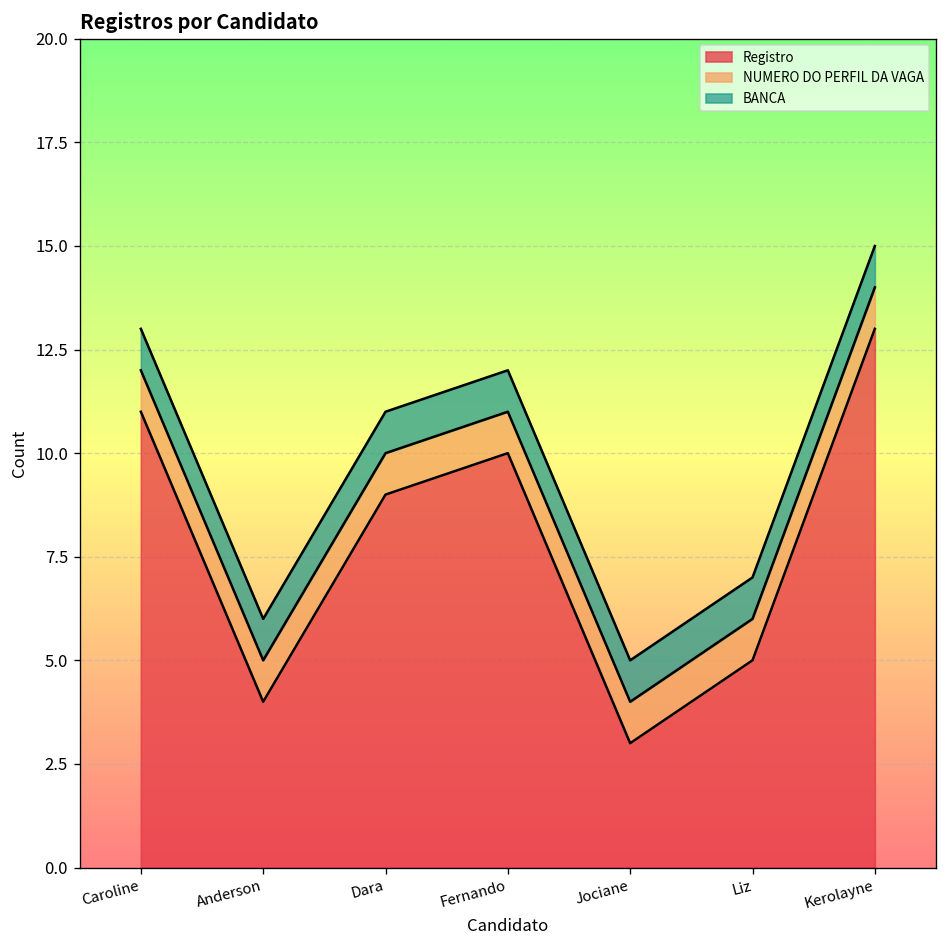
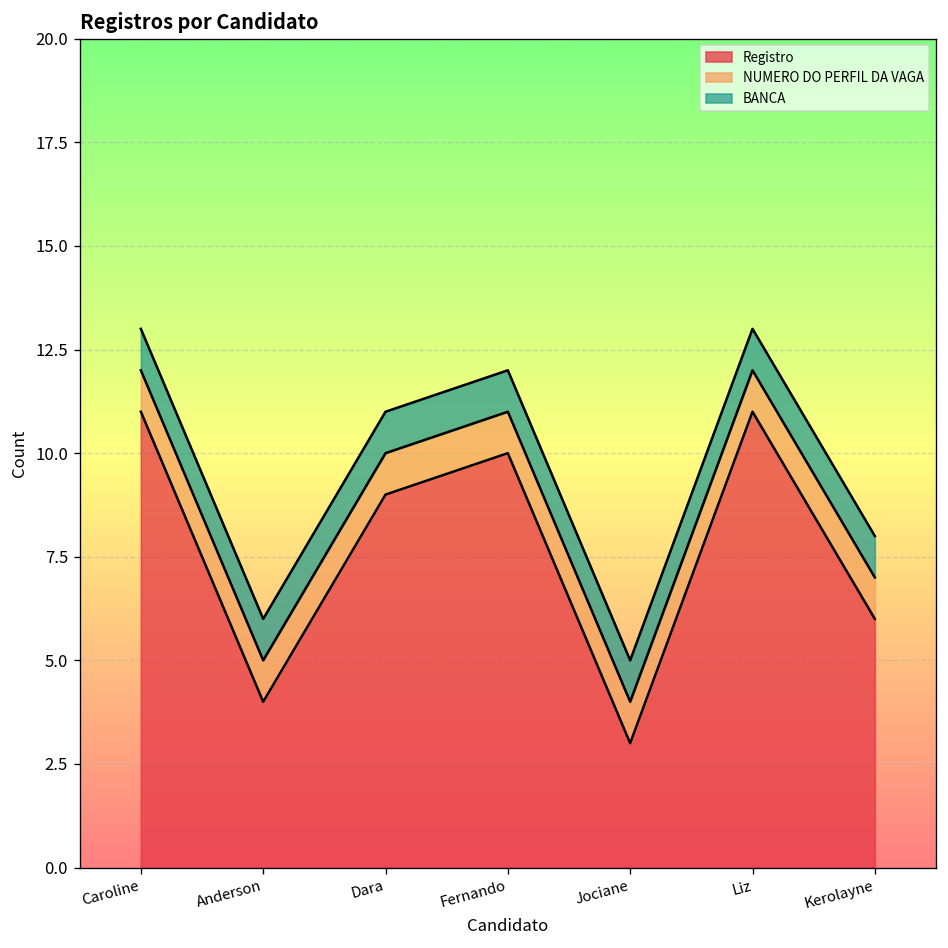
Registro, Liz: 5 -> 11
Registro, Kerolayne: 13 -> 6
